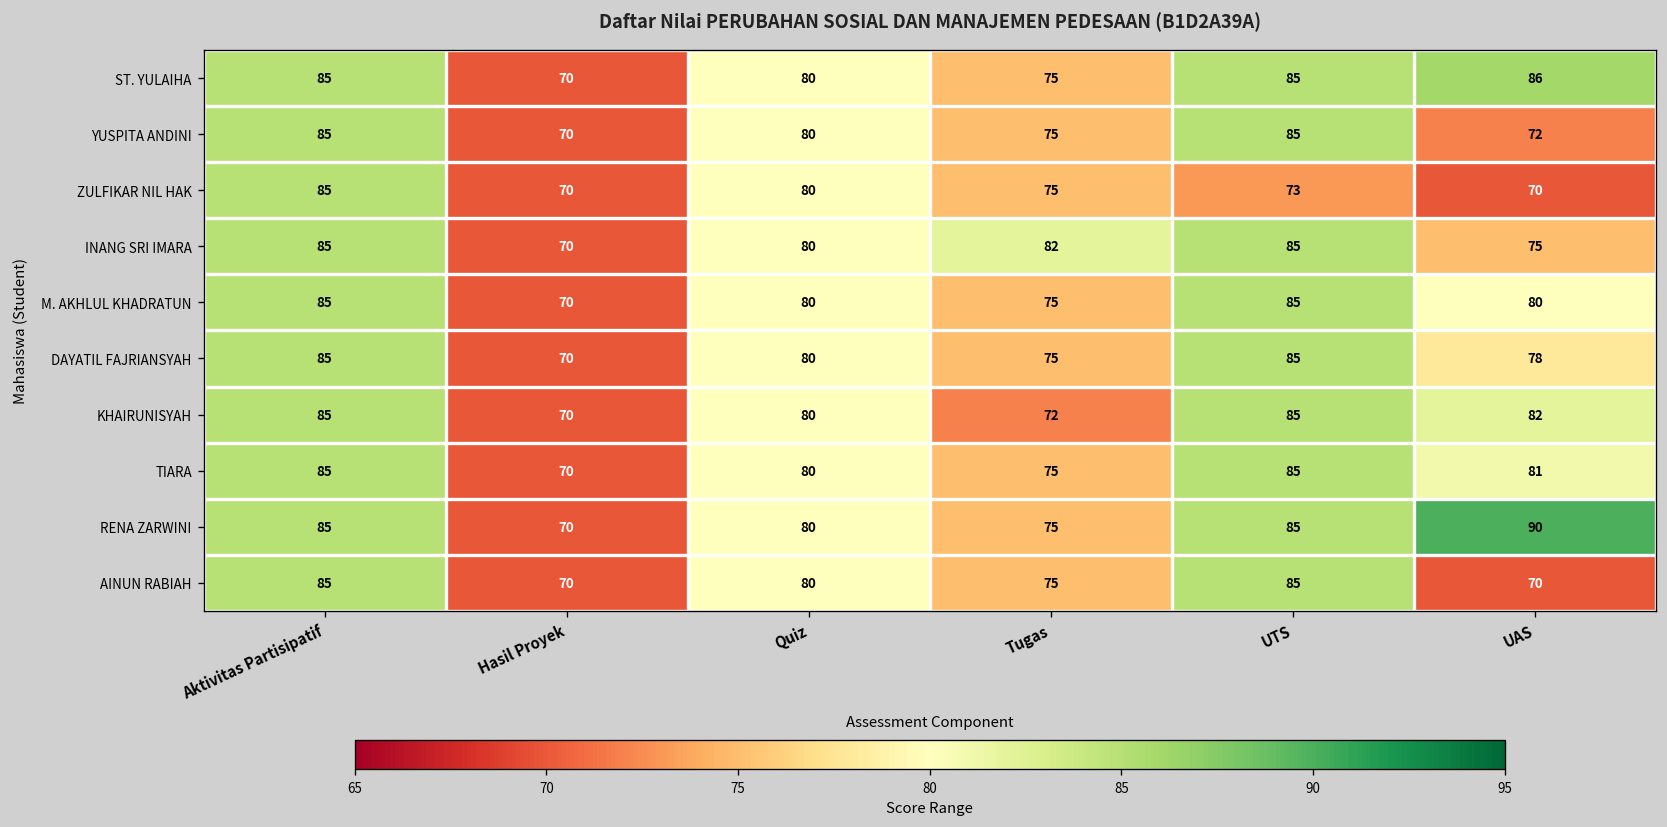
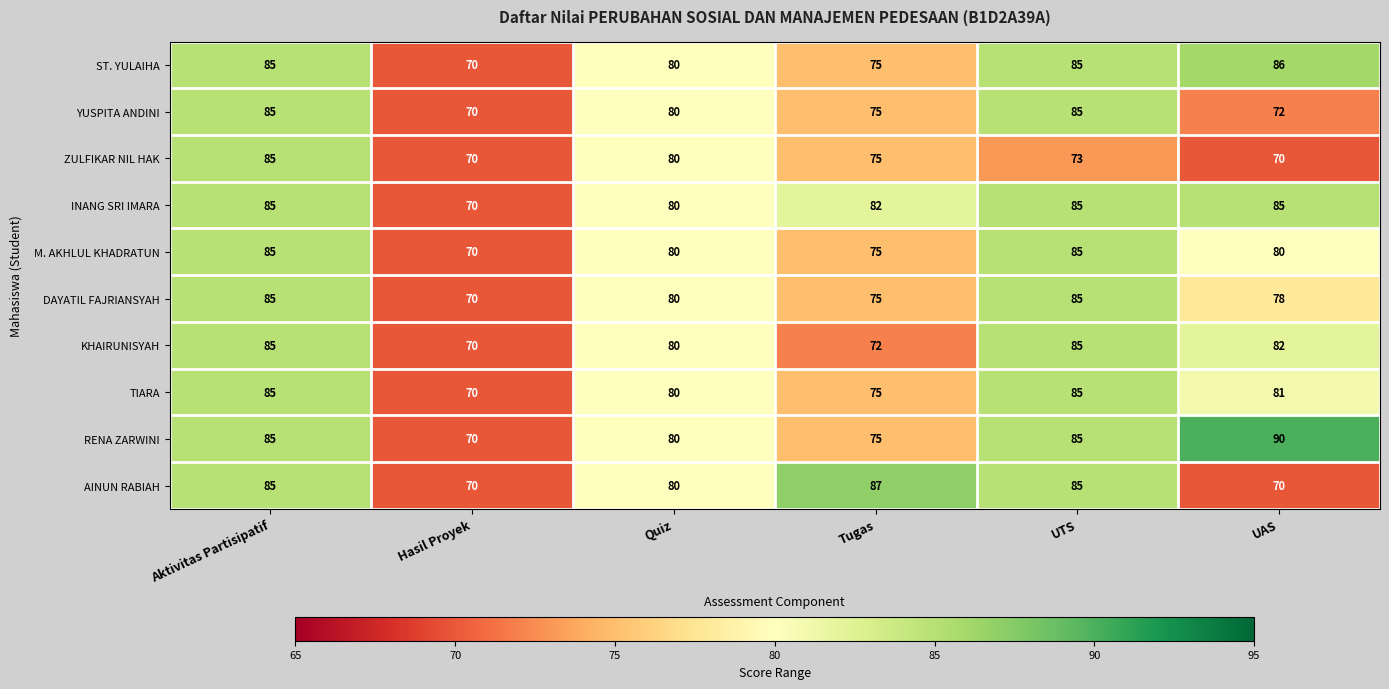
INANG SRI IMARA, UAS: 75 -> 85
AINUN RABIAH, Tugas: 75 -> 87
